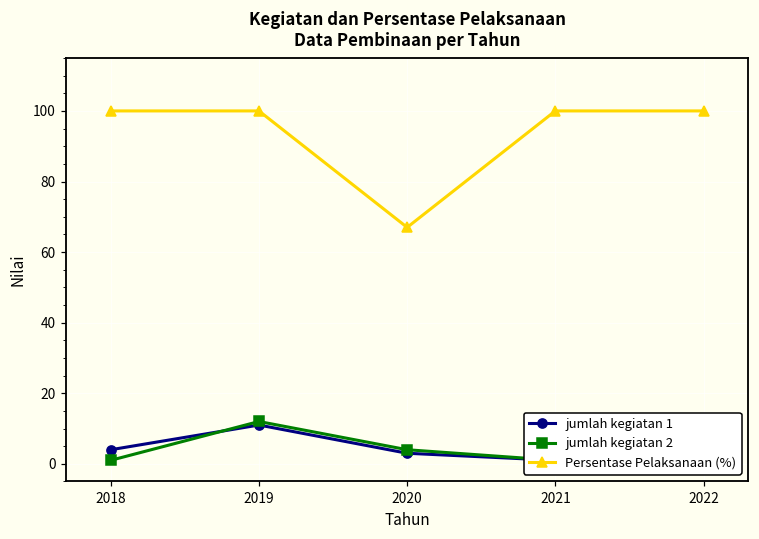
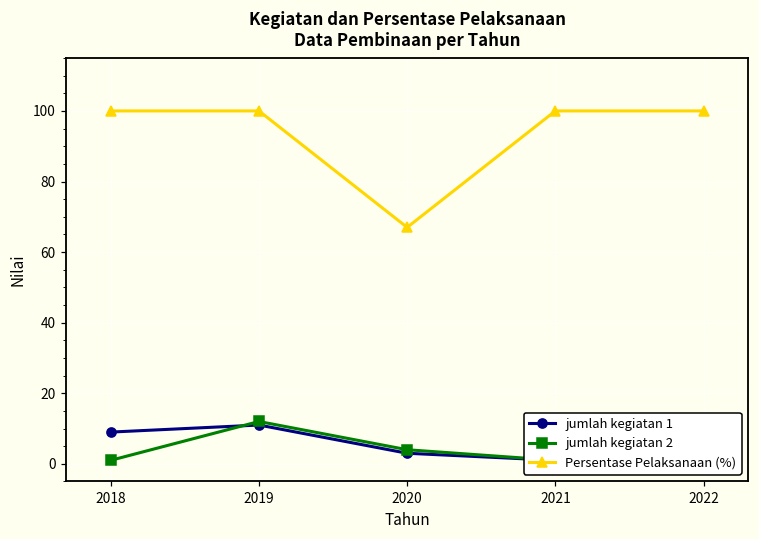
jumlah kegiatan 1, 2018: 4 -> 9
